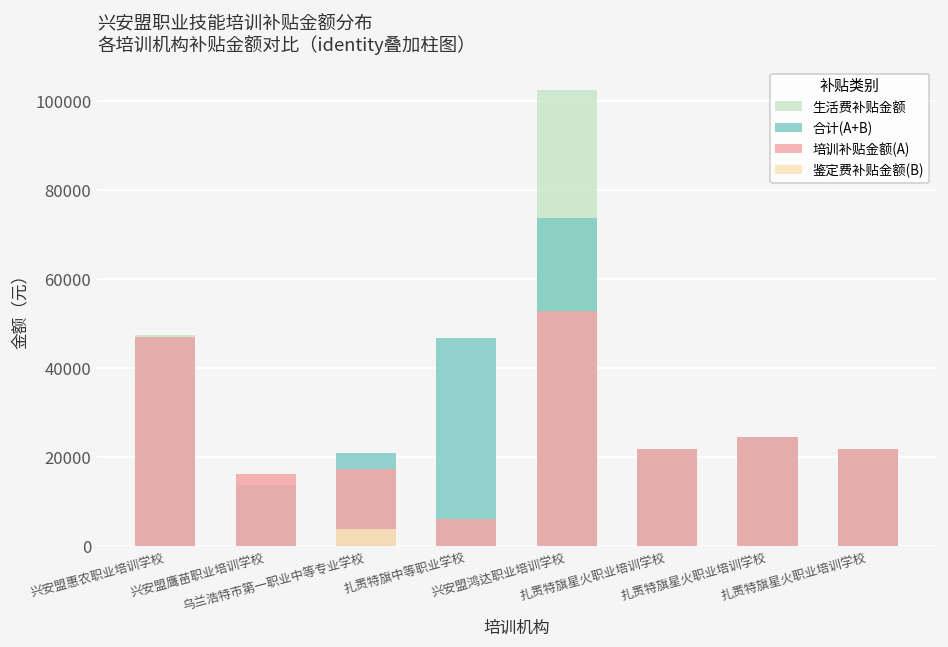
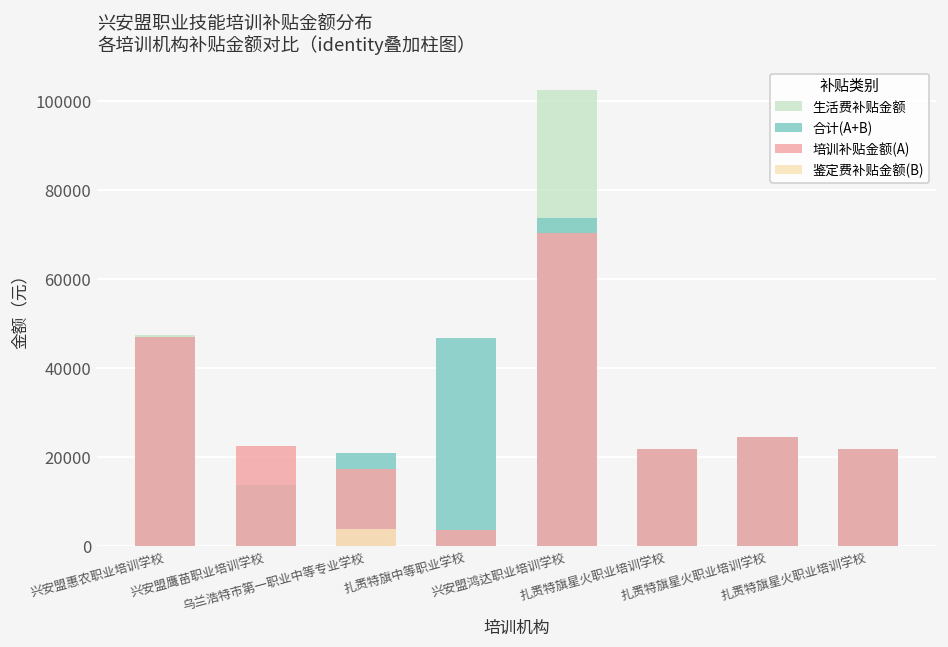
培训补贴金额(A), 兴安盟鹰苗职业培训学校: 16000 -> 22000
培训补贴金额(A), 扎赉特旗中等职业学校: 6000 -> 3000
培训补贴金额(A), 兴安盟鸿达职业培训学校: 53000 -> 70000
